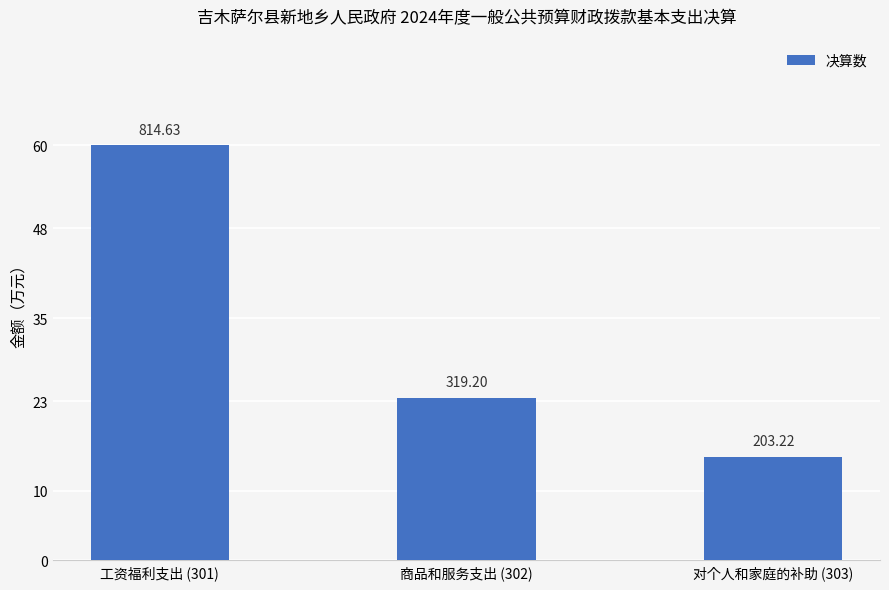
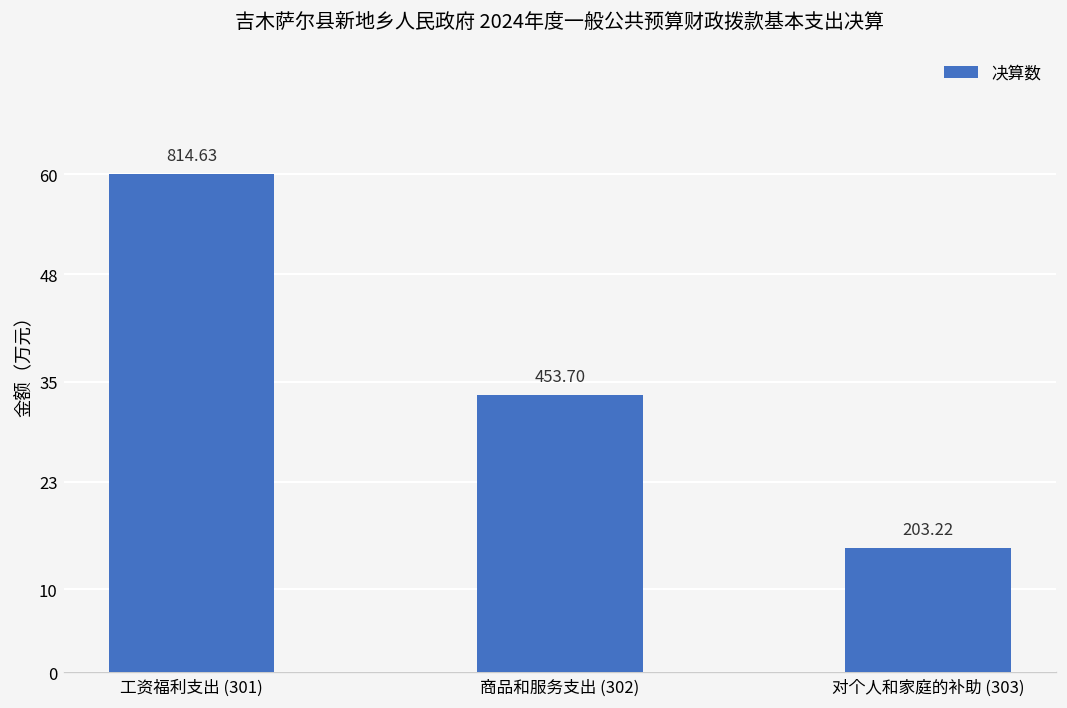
商品和服务支出 (302): 319.20 -> 453.70
